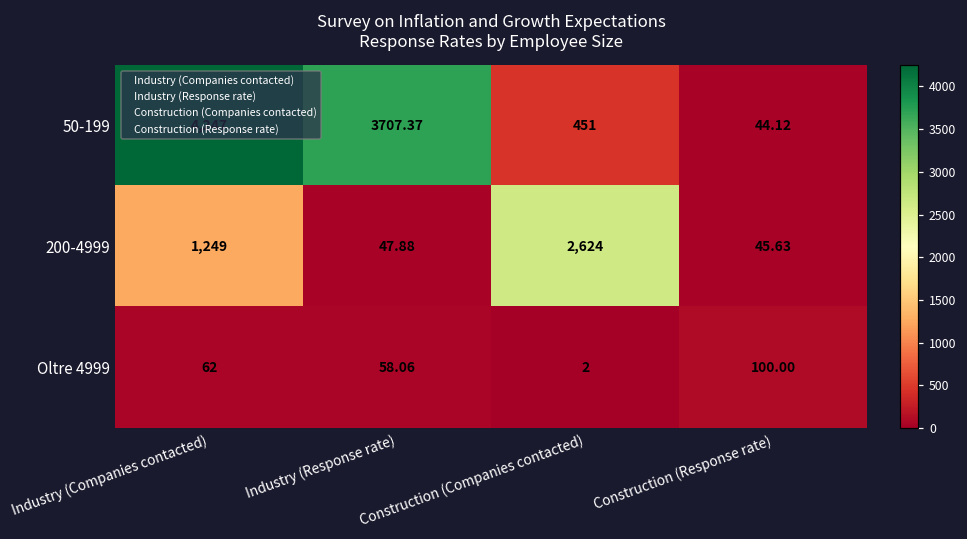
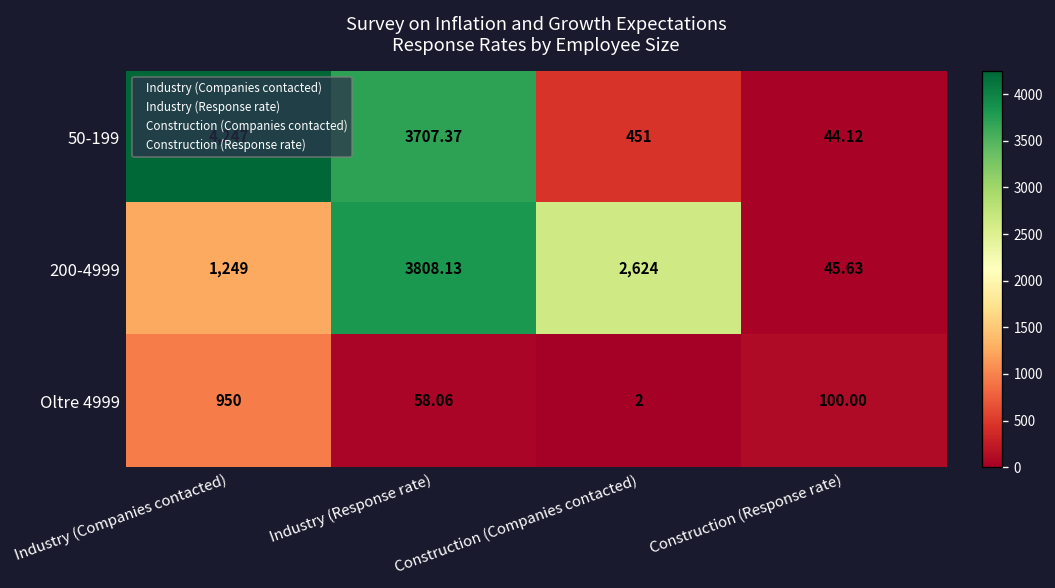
200-4999, Industry (Response rate): 47.88 -> 3808.13
Oltre 4999, Industry (Companies contacted): 62 -> 950
